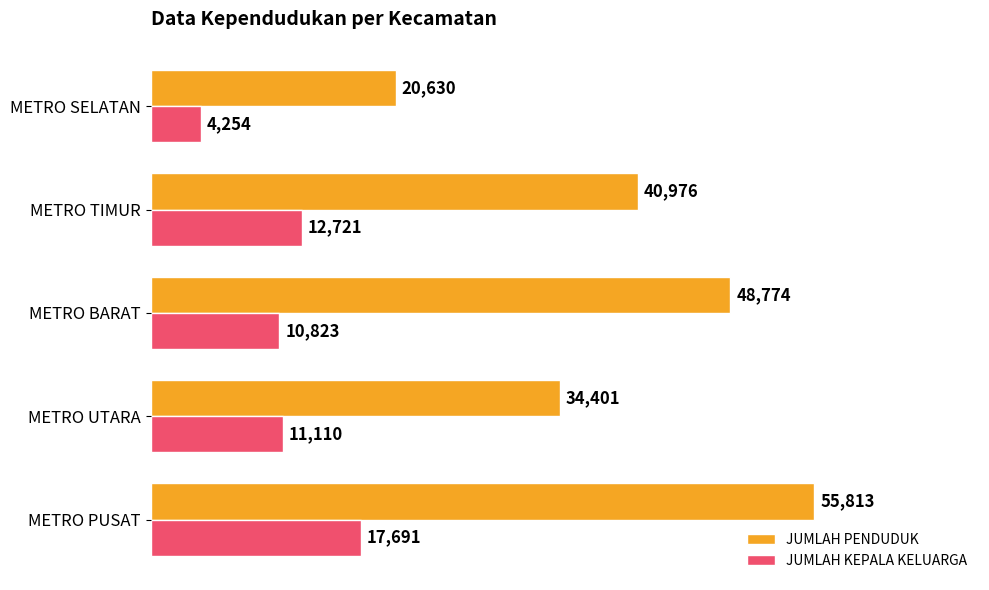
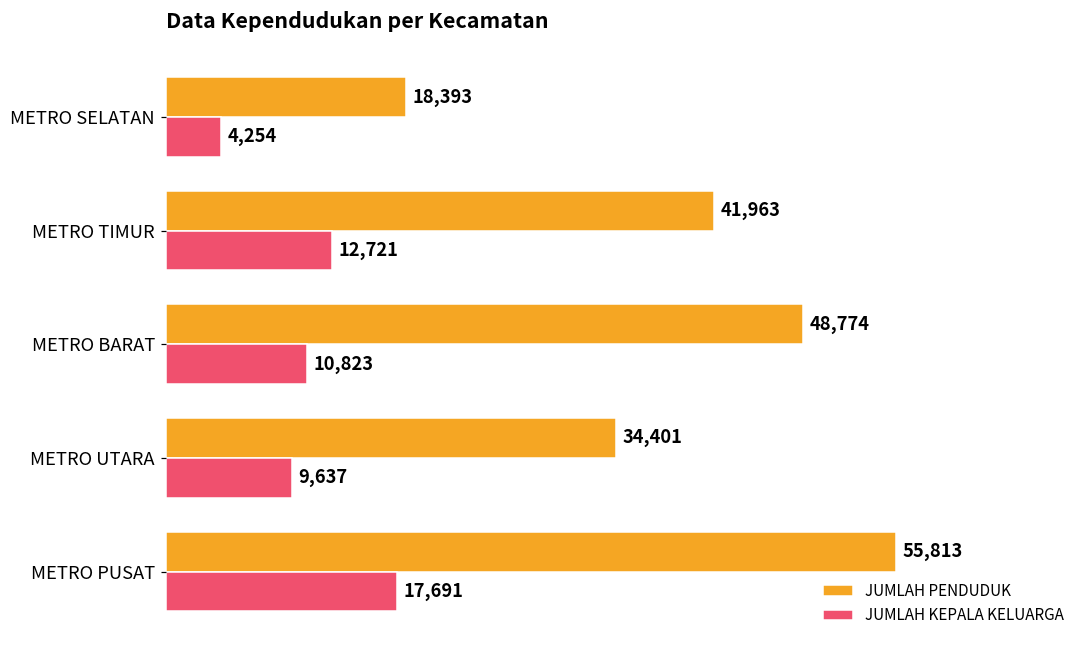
JUMLAH PENDUDUK, METRO SELATAN: 20,630 -> 18,393
JUMLAH PENDUDUK, METRO TIMUR: 40,976 -> 41,963
JUMLAH KEPALA KELUARGA, METRO UTARA: 11,110 -> 9,637
